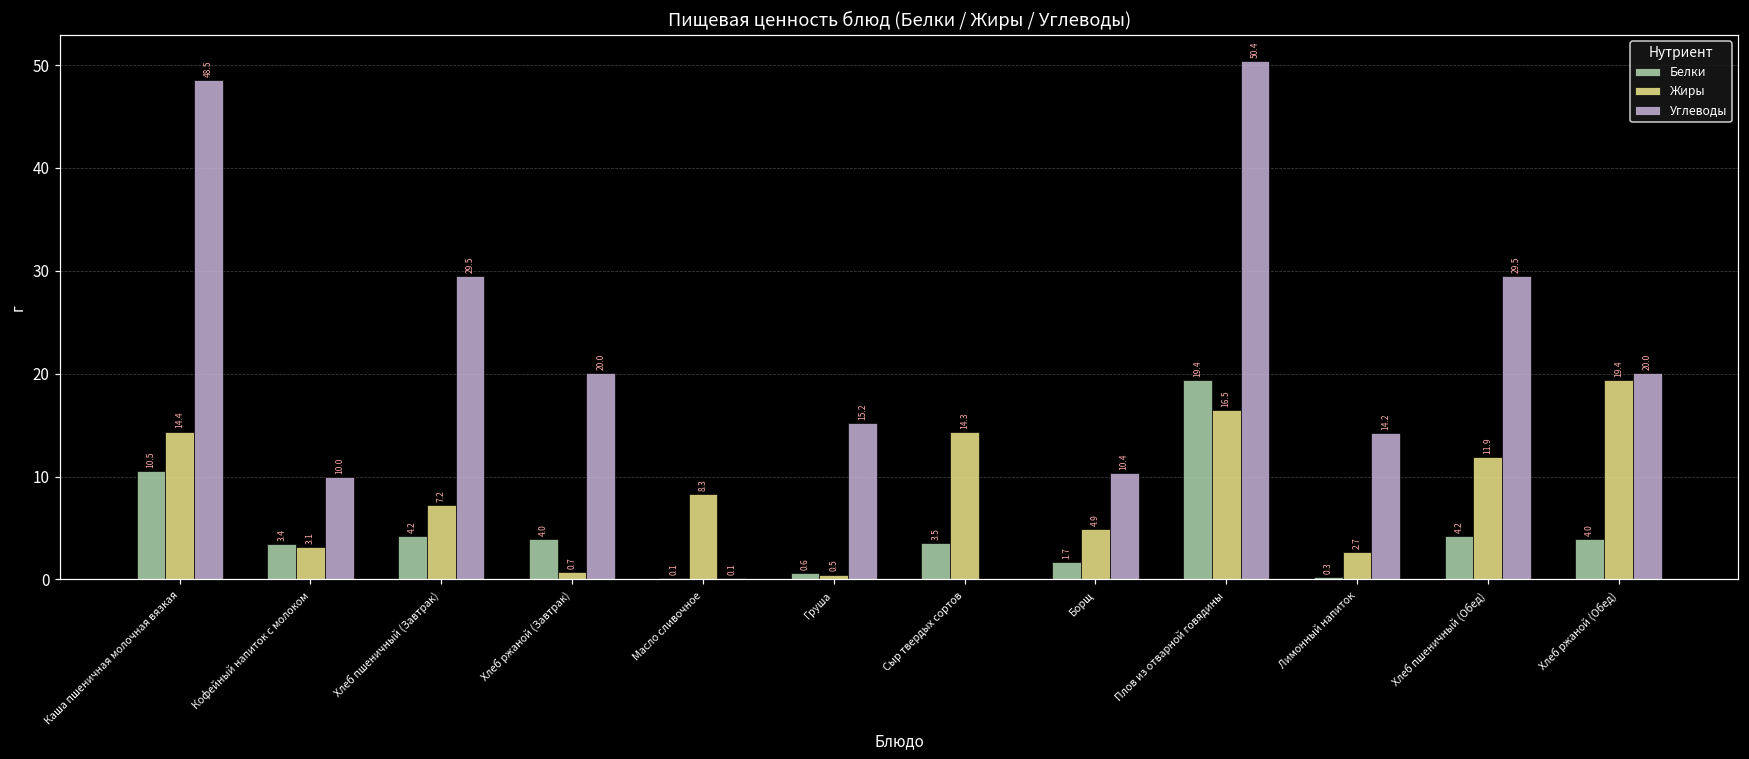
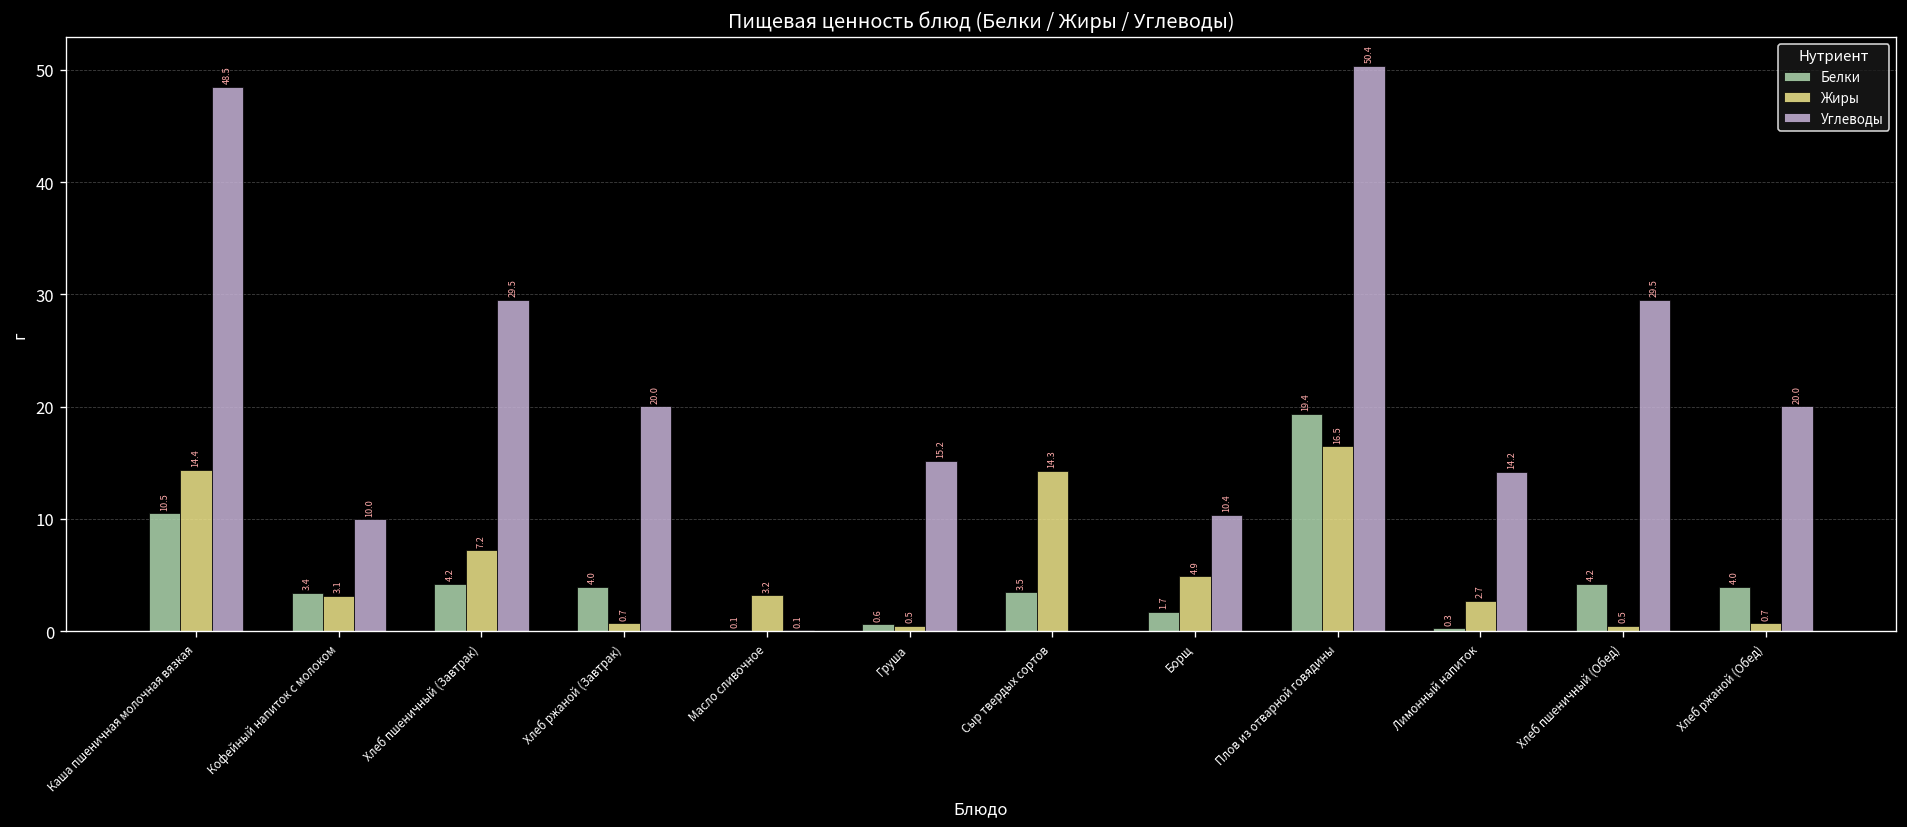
Жиры, Масло сливочное: 8.3 -> 3.2
Жиры, Хлеб пшеничный (Обед): 11.9 -> 0.5
Жиры, Хлеб ржаной (Обед): 19.4 -> 0.7
